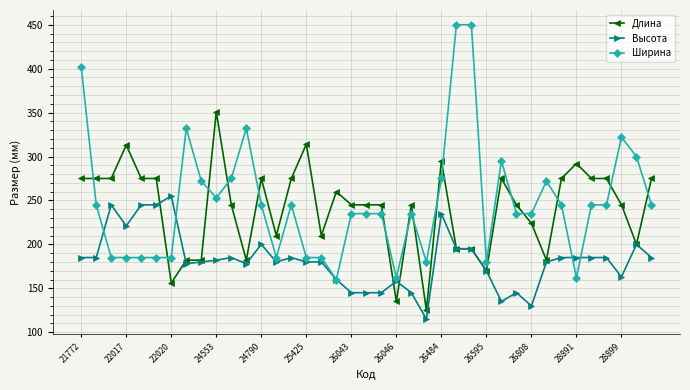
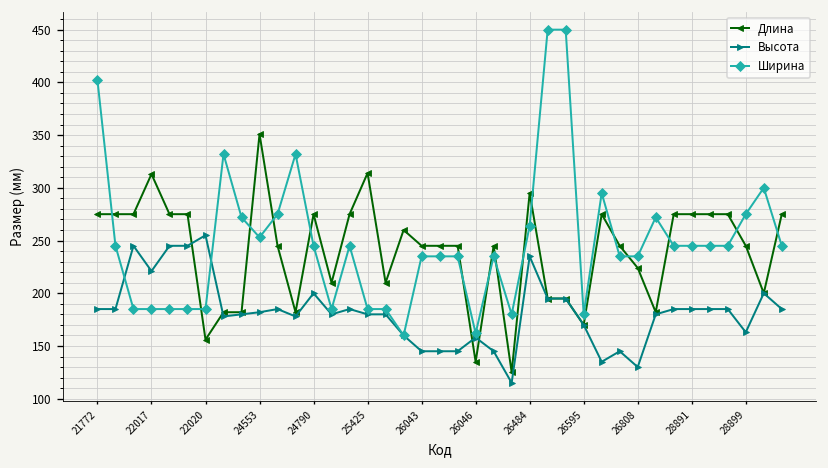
Ширина, 26484: 280 -> 260
Длина, 28891: 290 -> 280
Ширина, 28891: 160 -> 250
Ширина, 28899: 320 -> 280
